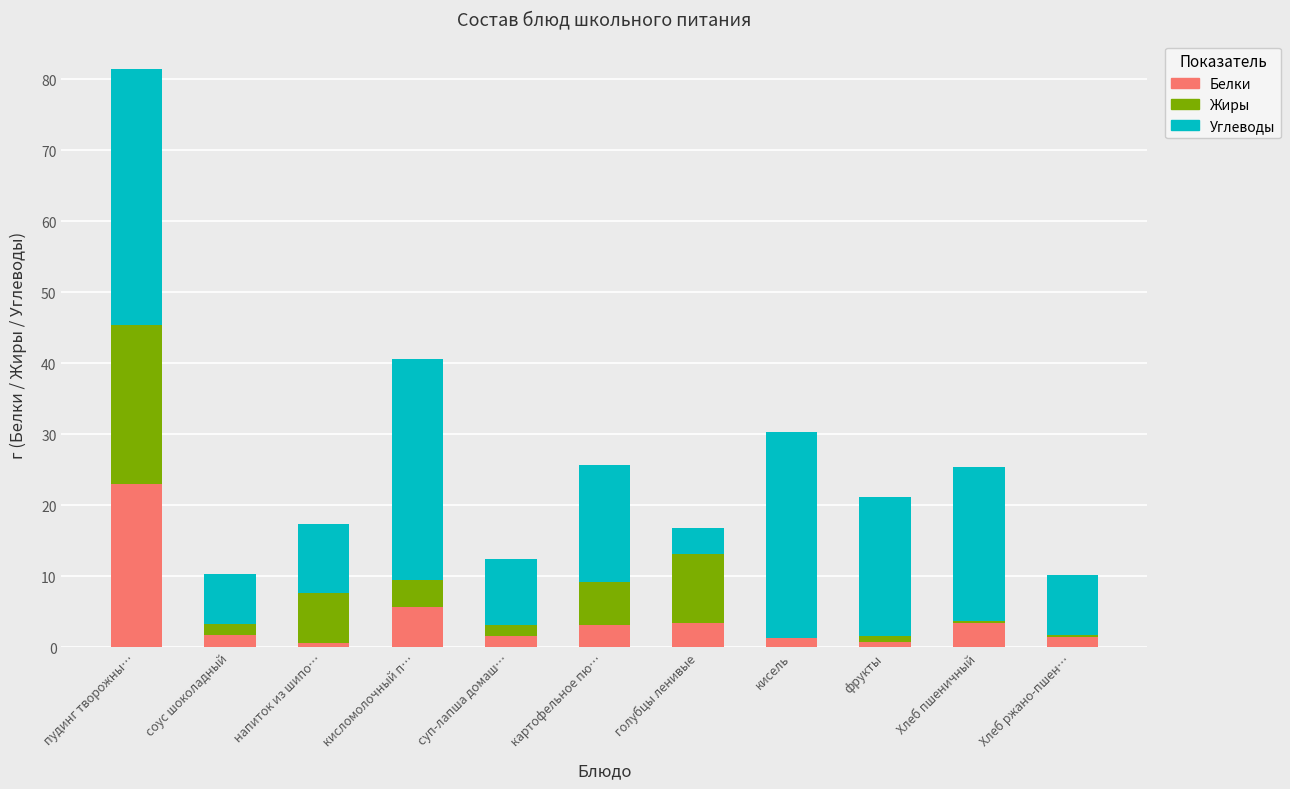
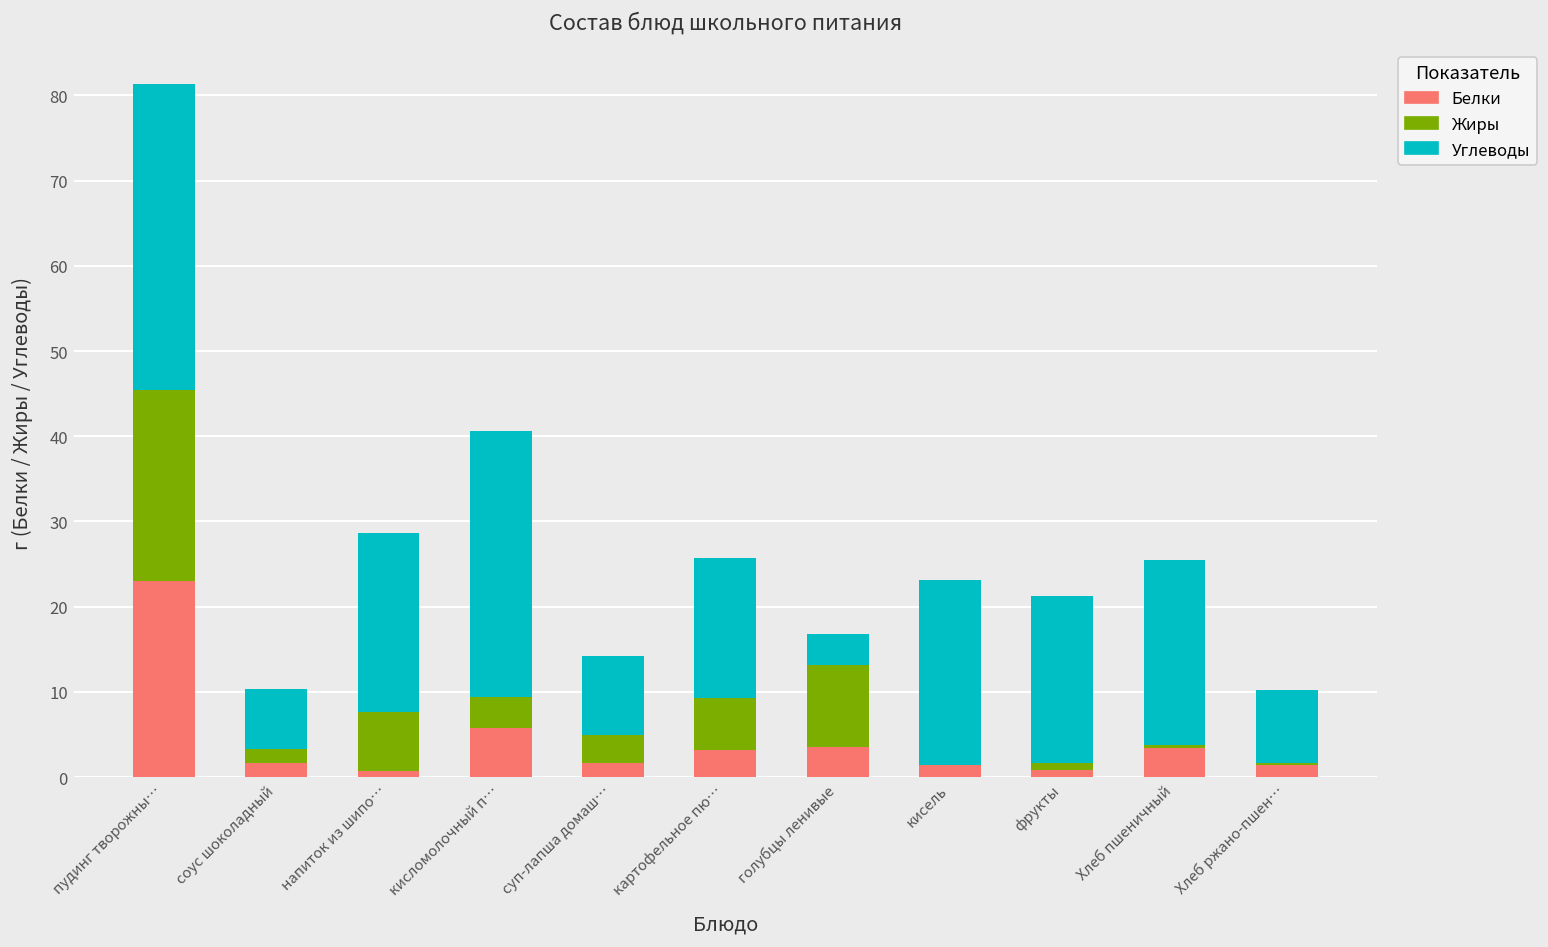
Углеводы, напиток из шипо…: 10 -> 21
Жиры, суп-лапша домаш…: 2 -> 3
Углеводы, кисель: 29 -> 22
